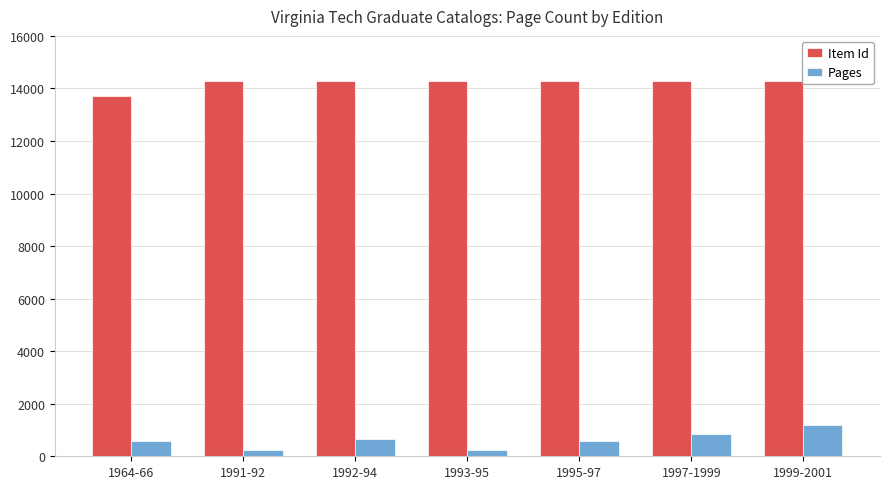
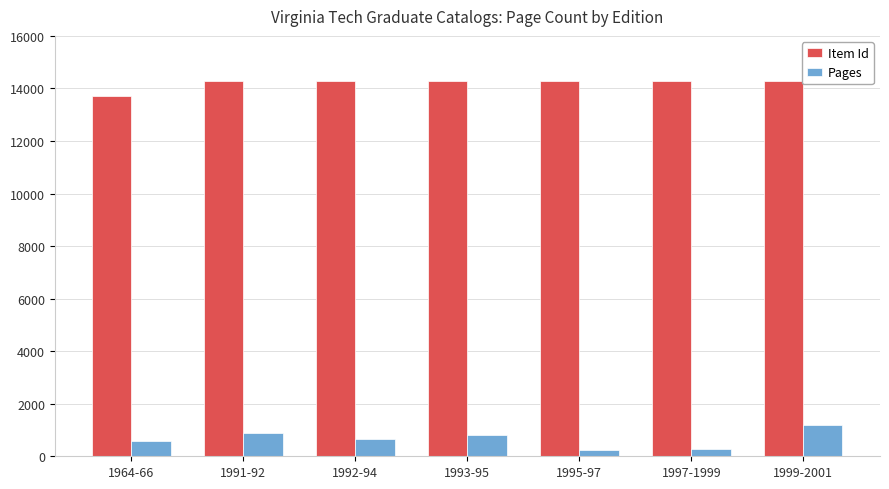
Pages, 1991-92: 200 -> 900
Pages, 1993-95: 200 -> 800
Pages, 1995-97: 600 -> 200
Pages, 1997-1999: 800 -> 300
